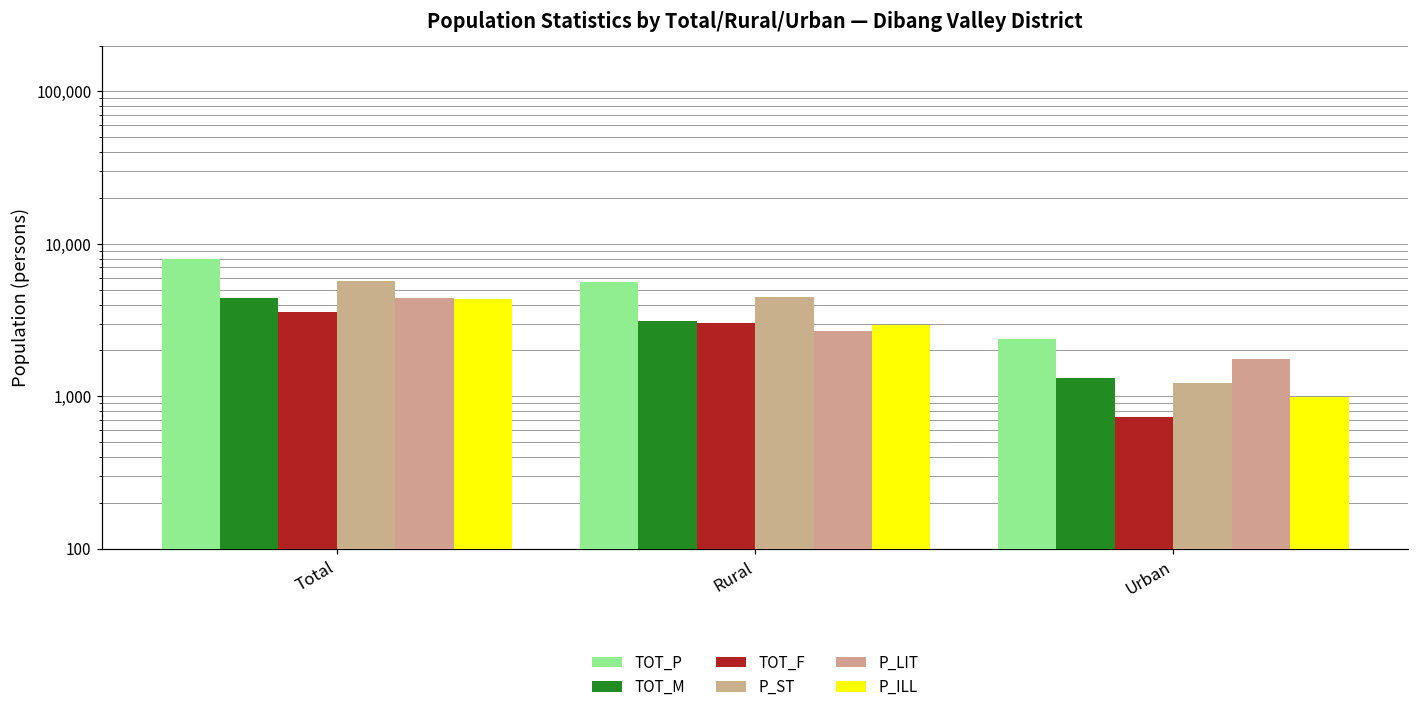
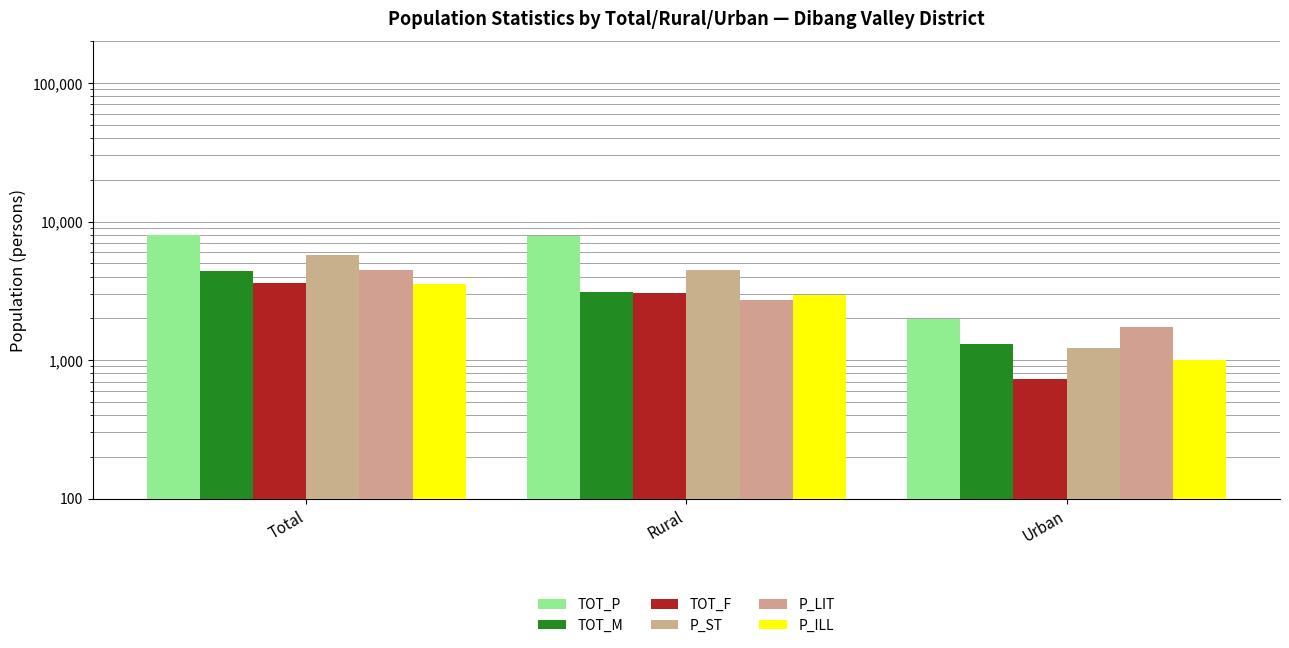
P_ILL, Total: 4,400 -> 3,600
TOT_P, Rural: 5,600 -> 8,000
TOT_P, Urban: 2,400 -> 2,000
